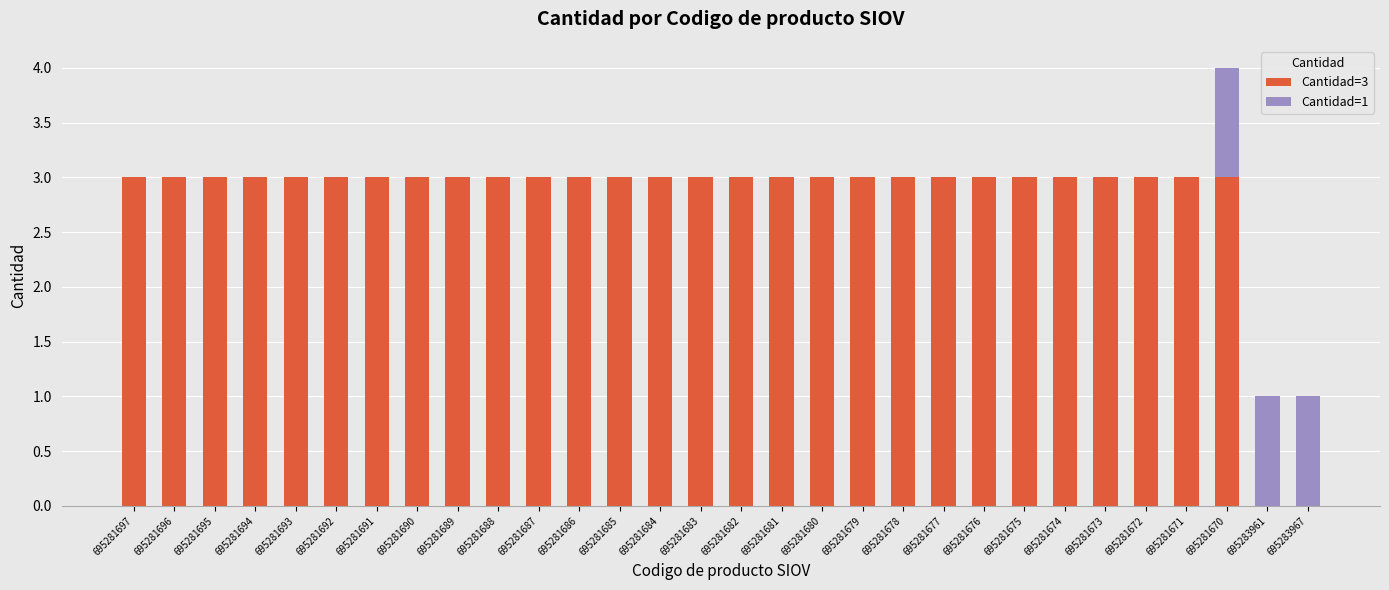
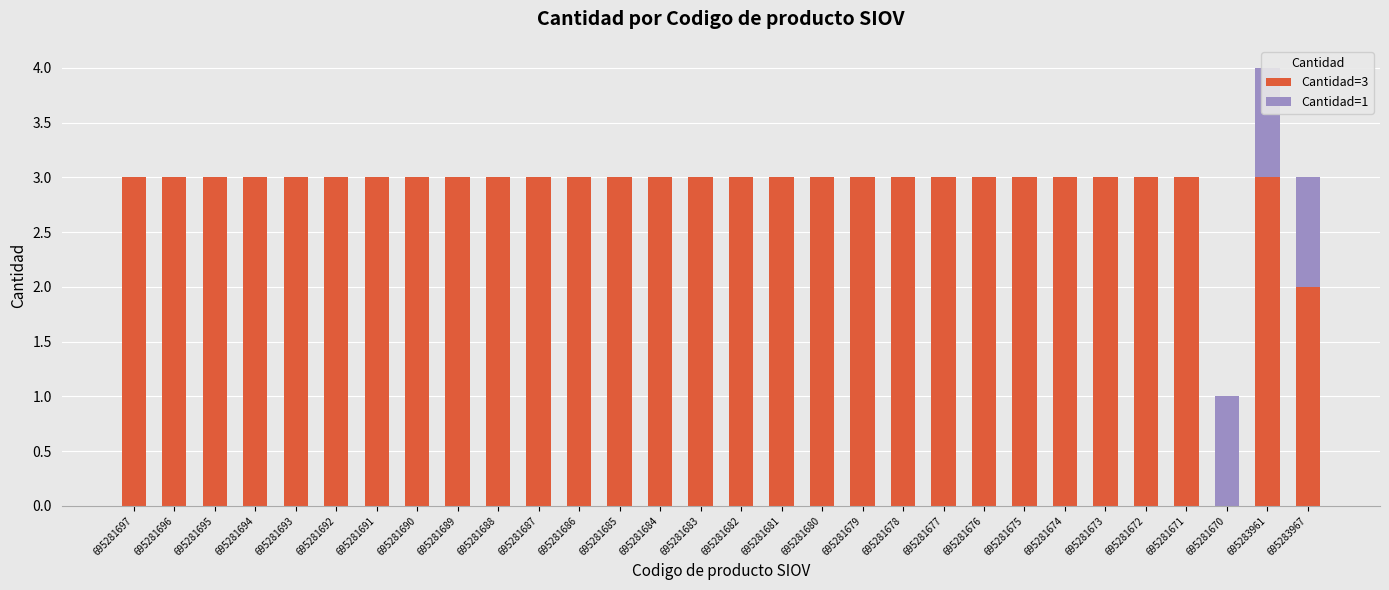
Cantidad=3, 695281670: 3 -> 0
Cantidad=3, 695283961: 0 -> 3
Cantidad=3, 695283967: 0 -> 2
